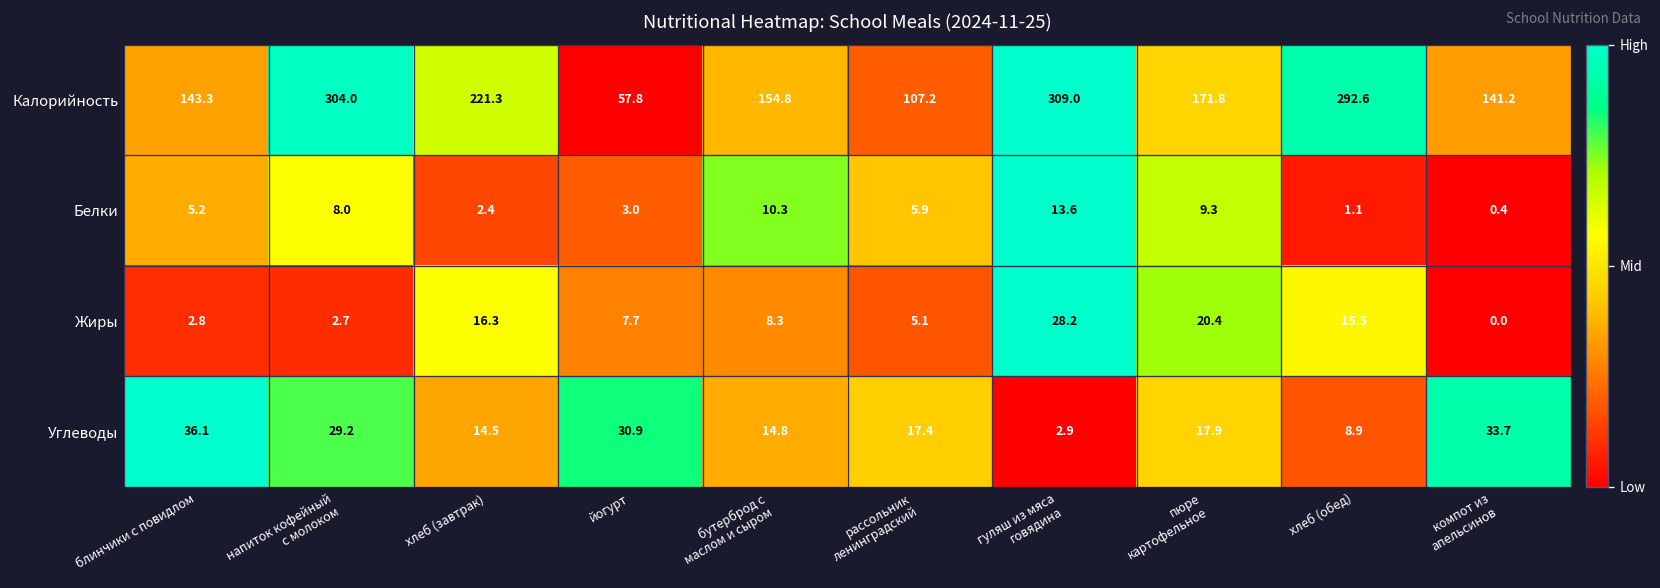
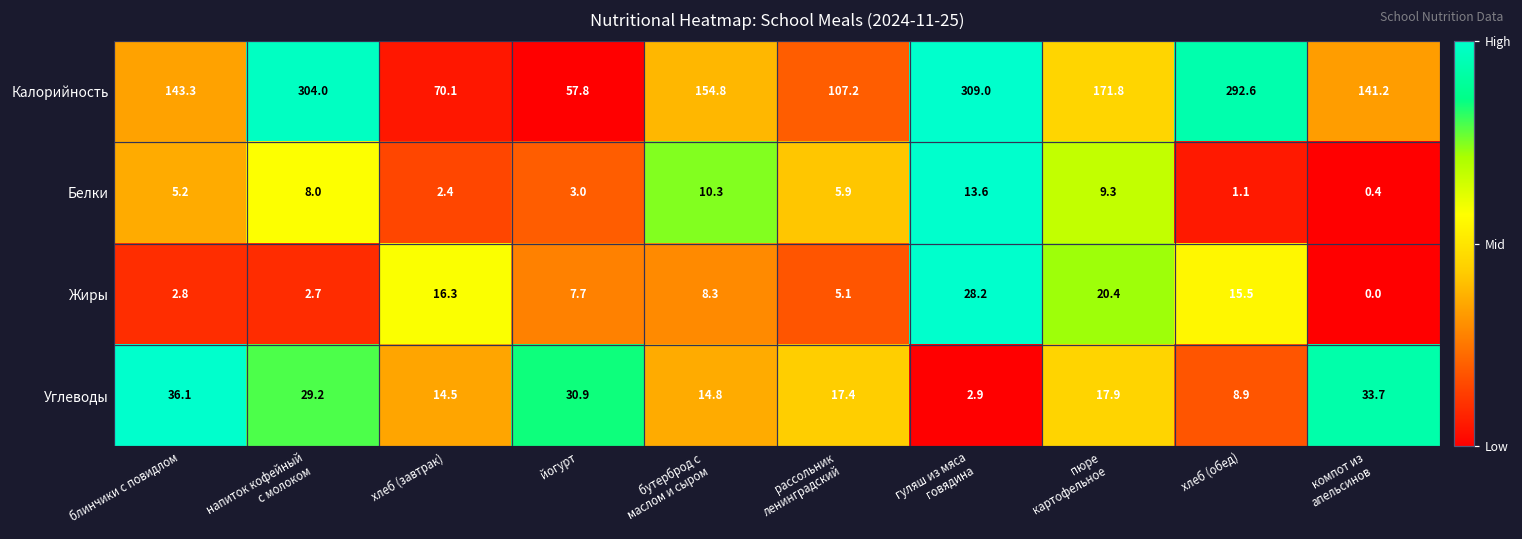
Калорийность, хлеб (завтрак): 221.3 -> 70.1
